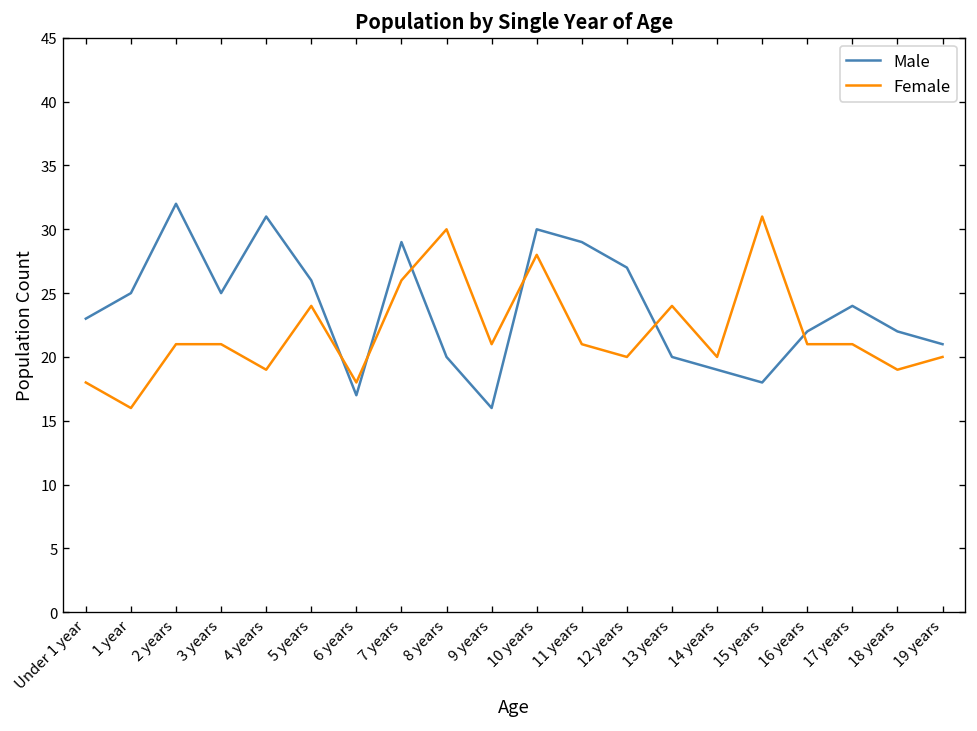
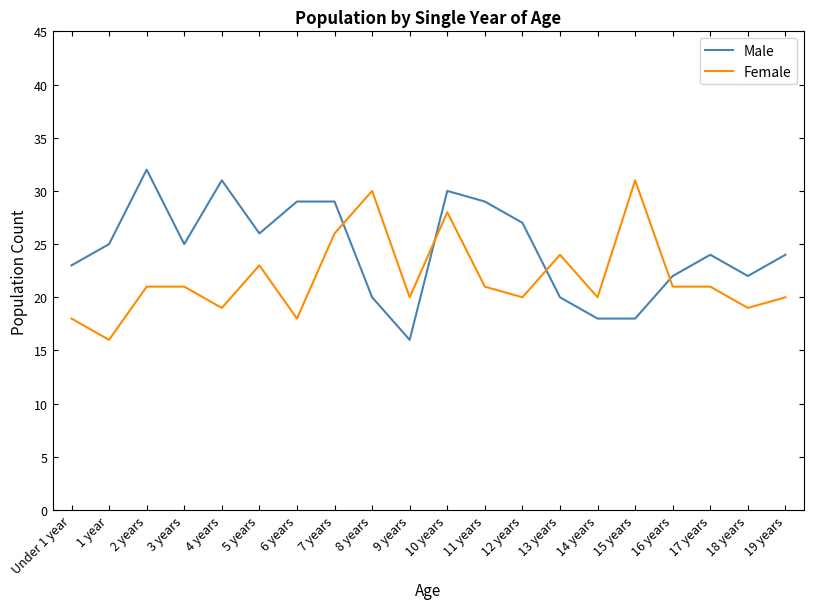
Female, 5 years: 24 -> 23
Male, 6 years: 17 -> 29
Female, 9 years: 21 -> 20
Male, 14 years: 19 -> 18
Male, 19 years: 21 -> 24
